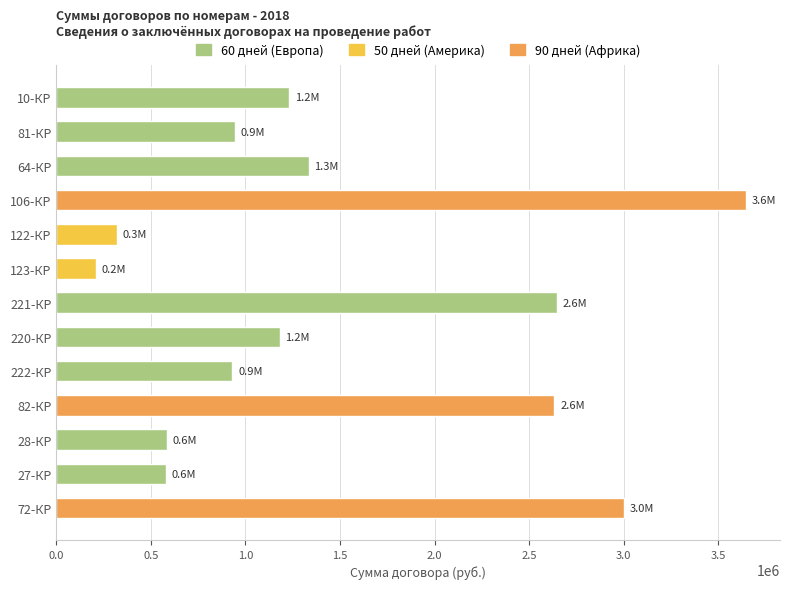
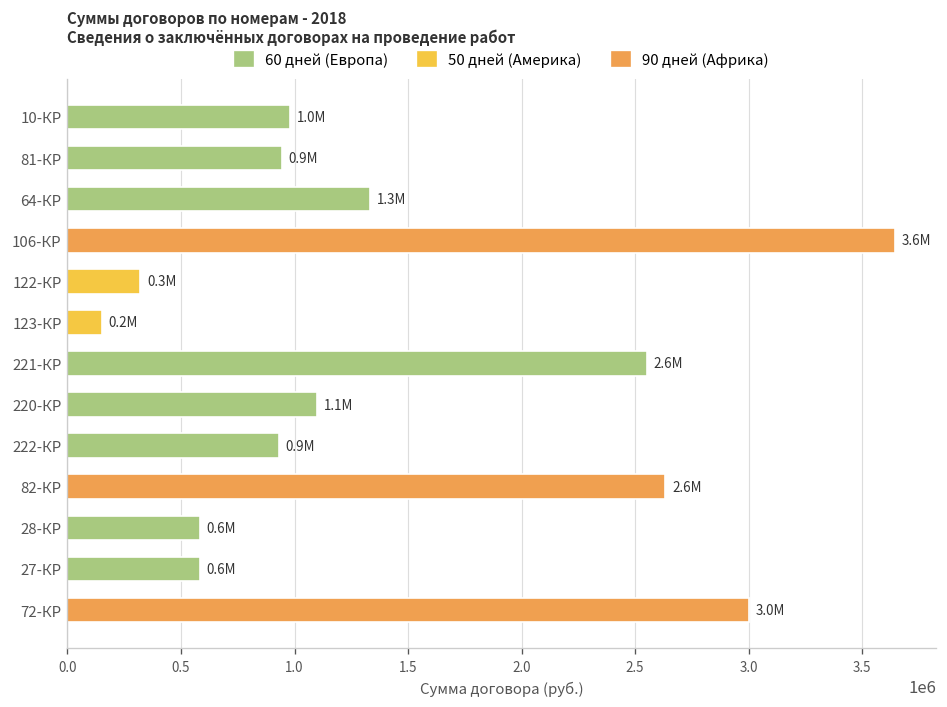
10-КР: 1.2M -> 1.0M
123-КР: 210000 -> 150000
221-КР: 2650000 -> 2550000
220-КР: 1.2M -> 1.1M
